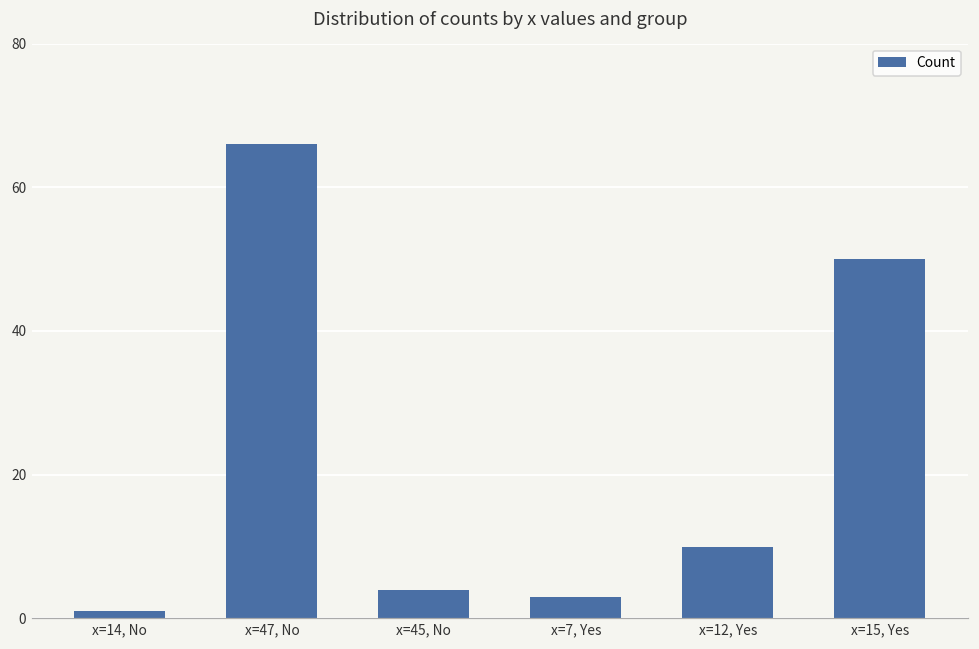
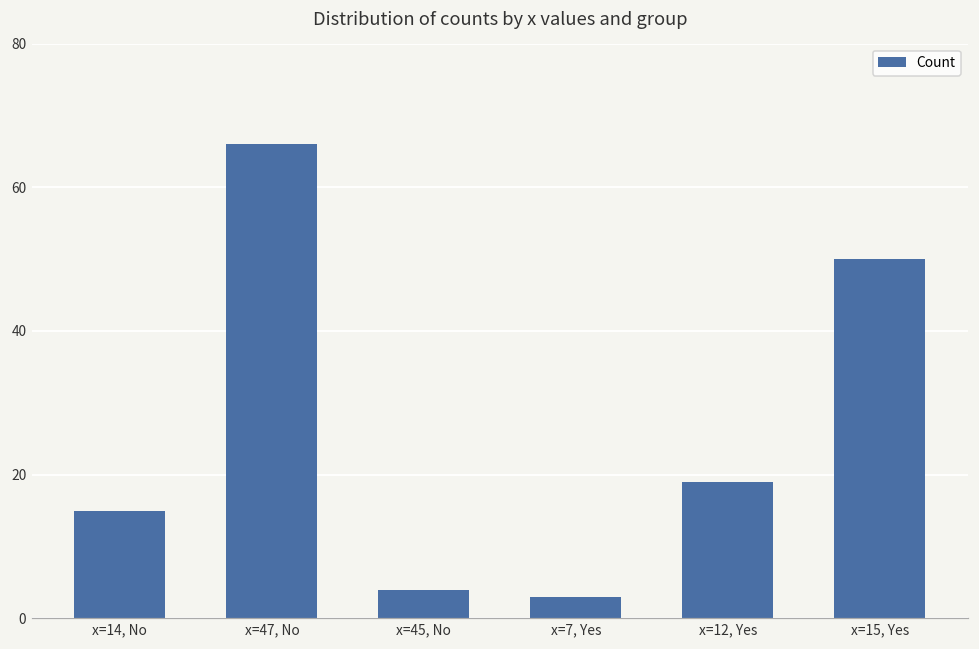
x=14, No: 1 -> 15
x=12, Yes: 10 -> 19
